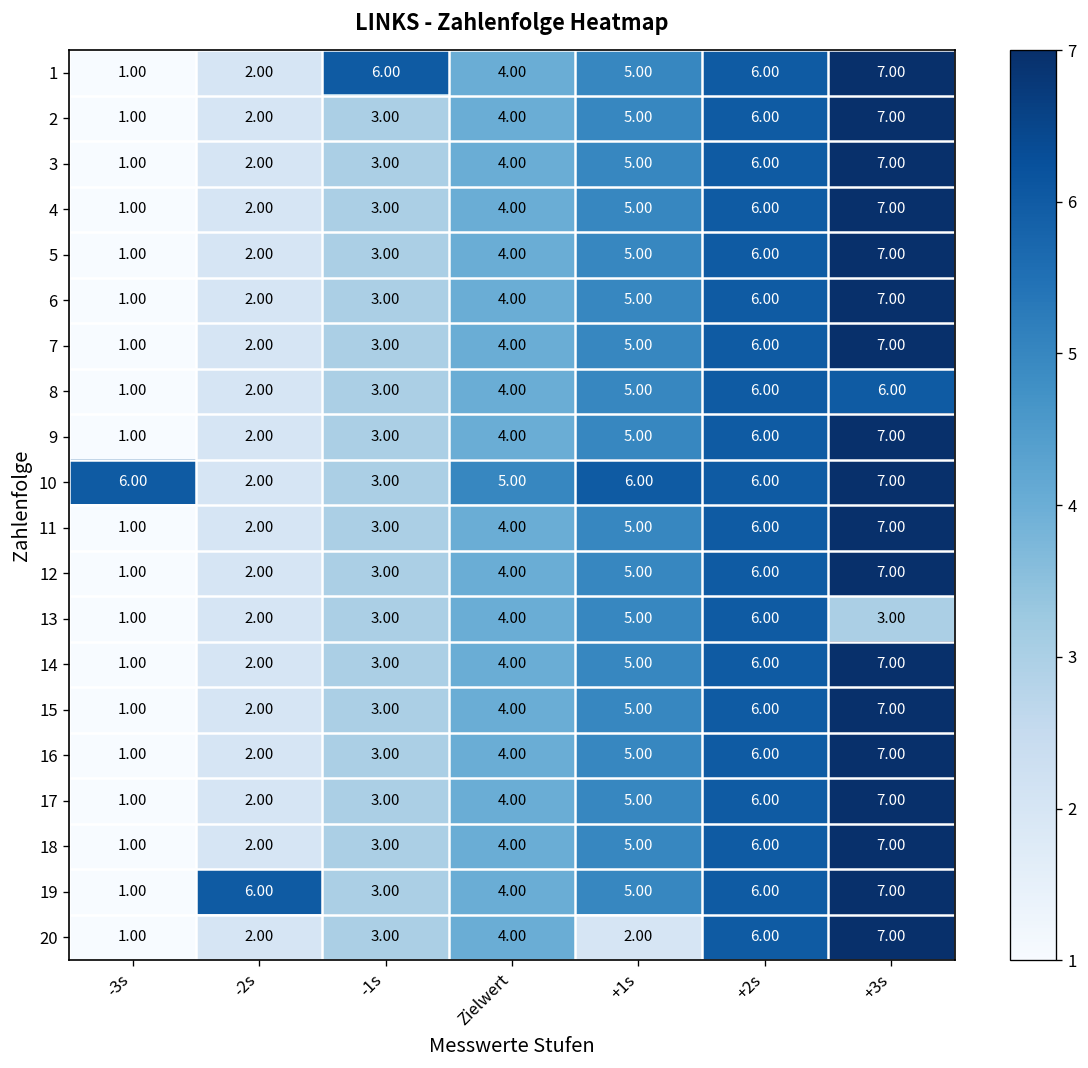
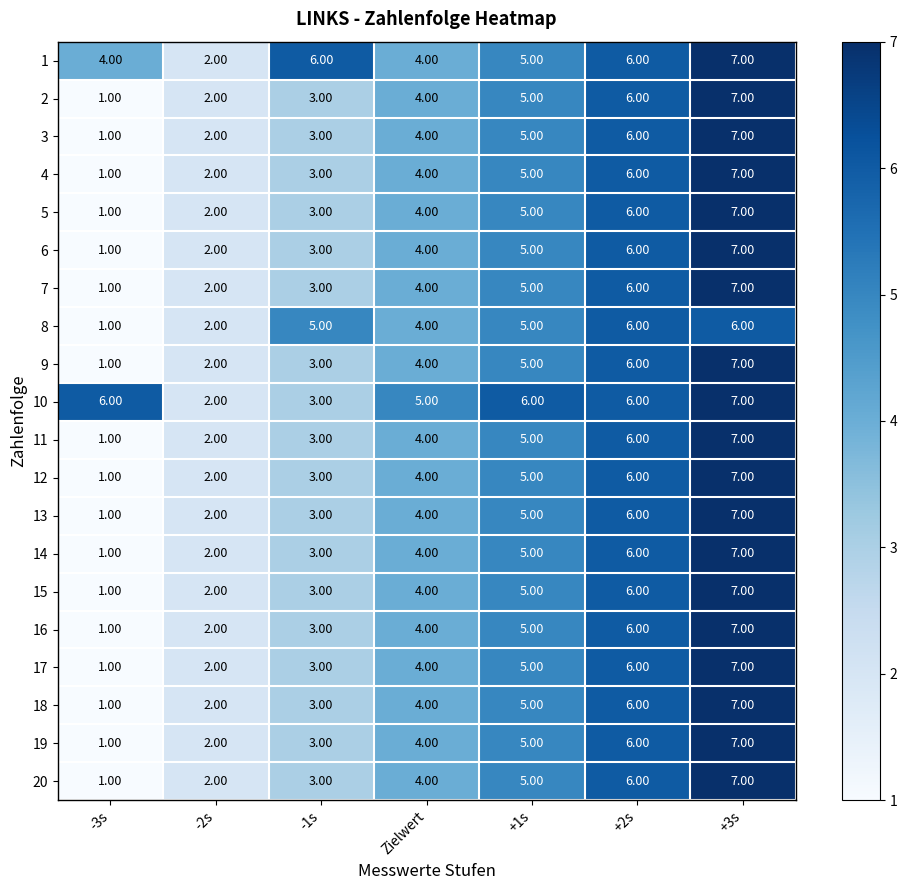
1, -3s: 1.00 -> 4.00
8, -1s: 3.00 -> 5.00
13, +3s: 3.00 -> 7.00
19, -2s: 6.00 -> 2.00
20, +1s: 2.00 -> 5.00
